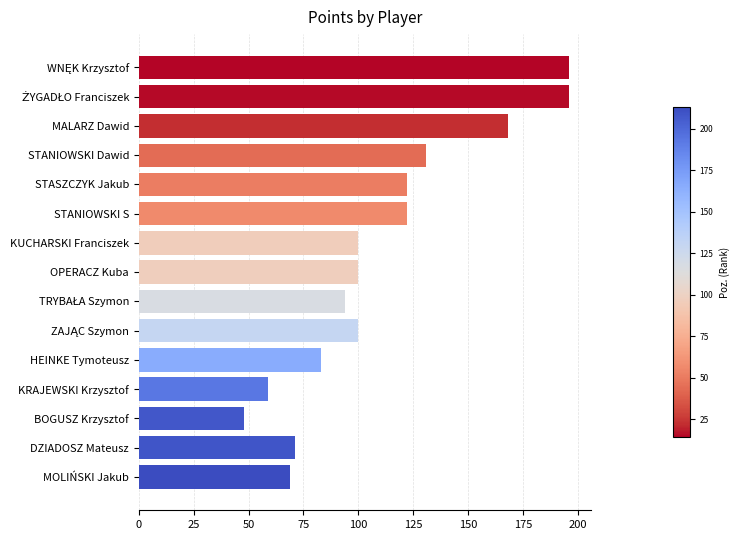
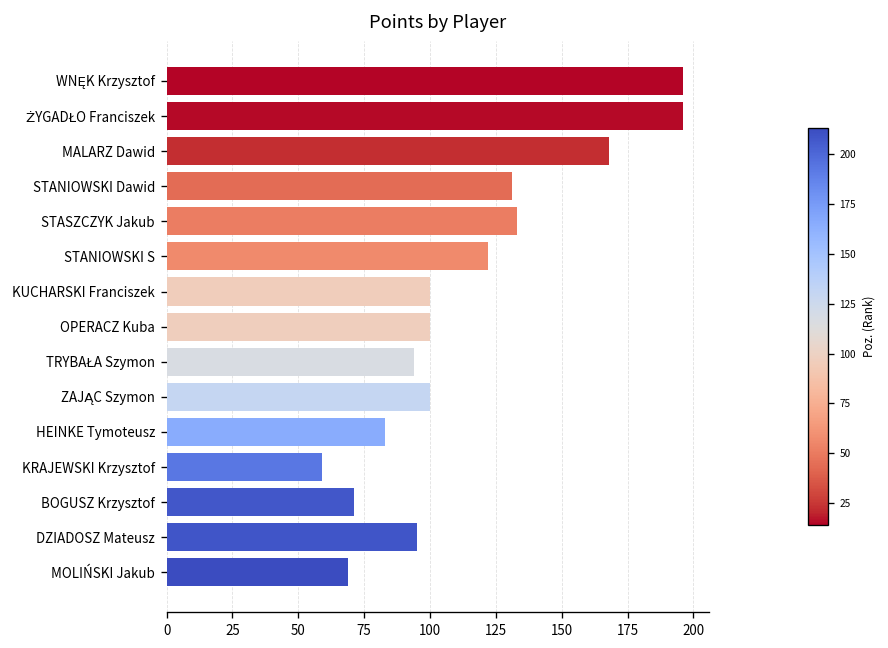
STASZCZYK Jakub: 122 -> 133
BOGUSZ Krzysztof: 48 -> 71
DZIADOSZ Mateusz: 71 -> 95
